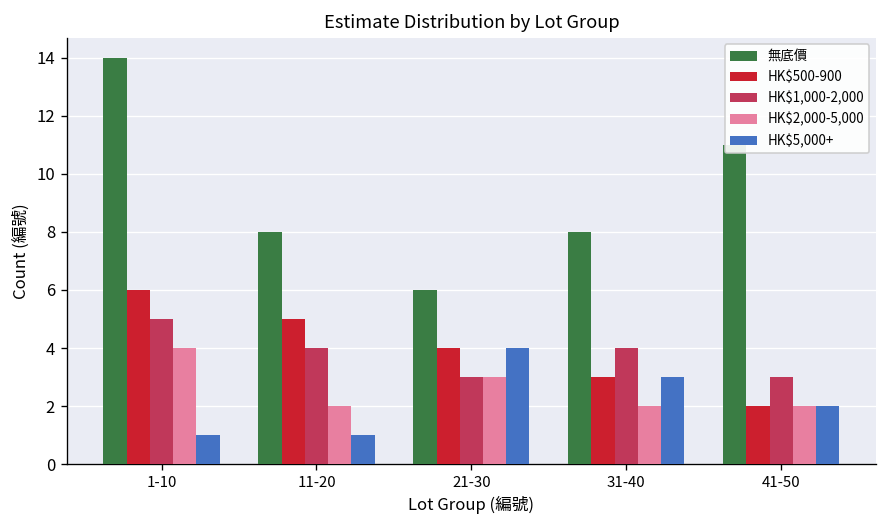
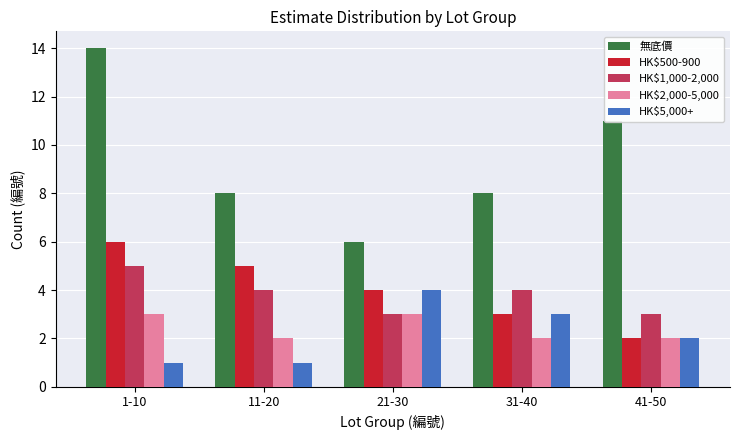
HK$2,000-5,000, 1-10: 4 -> 3
